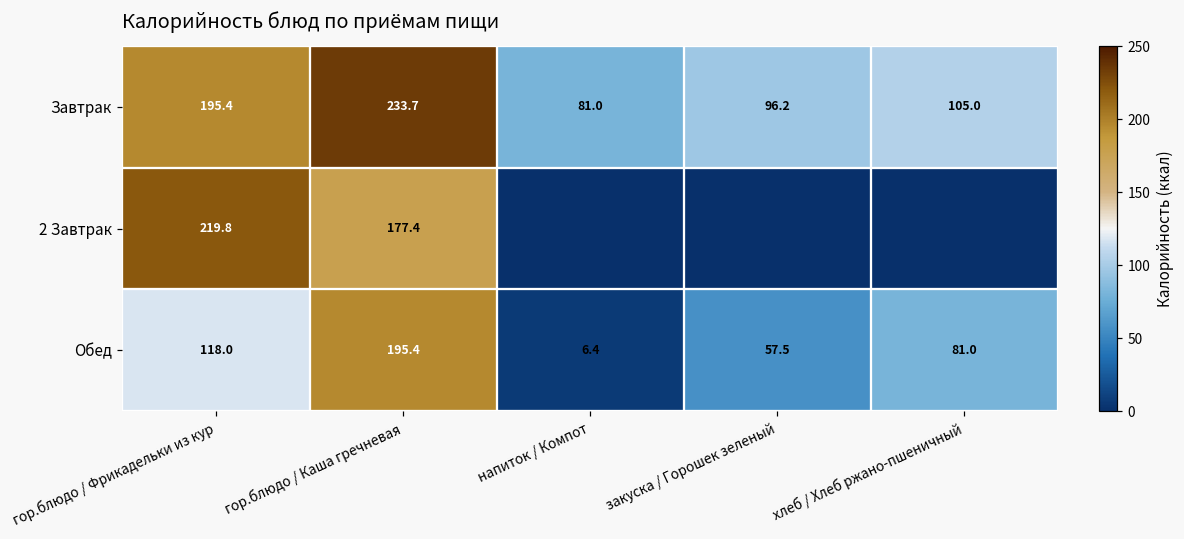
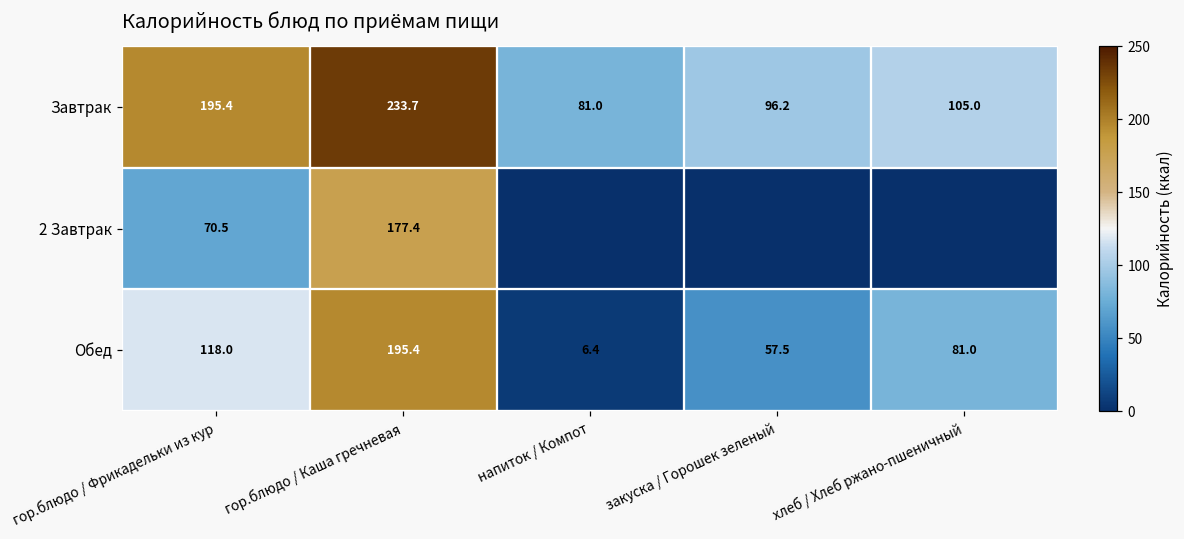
2 Завтрак, гор.блюдо / Фрикадельки из кур: 219.8 -> 70.5
